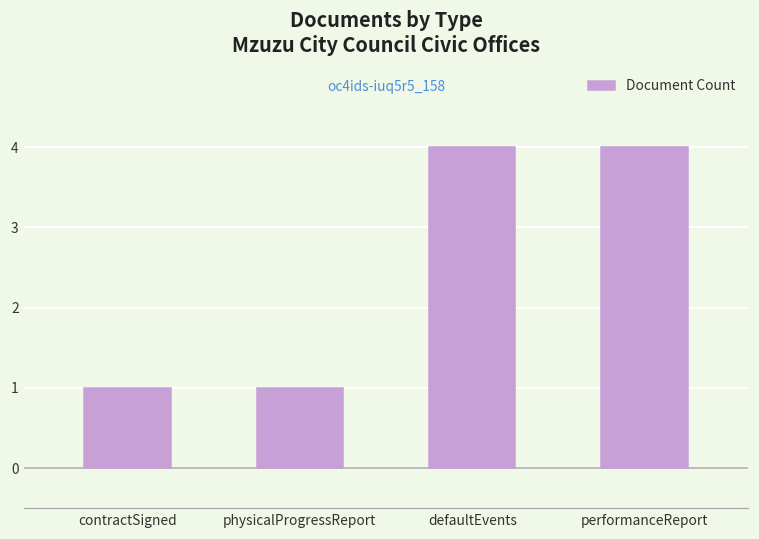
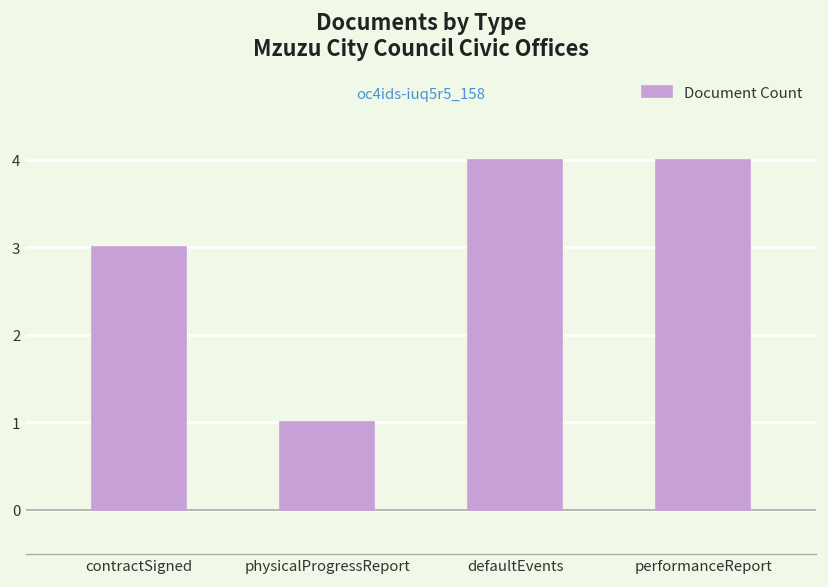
contractSigned: 1 -> 3
